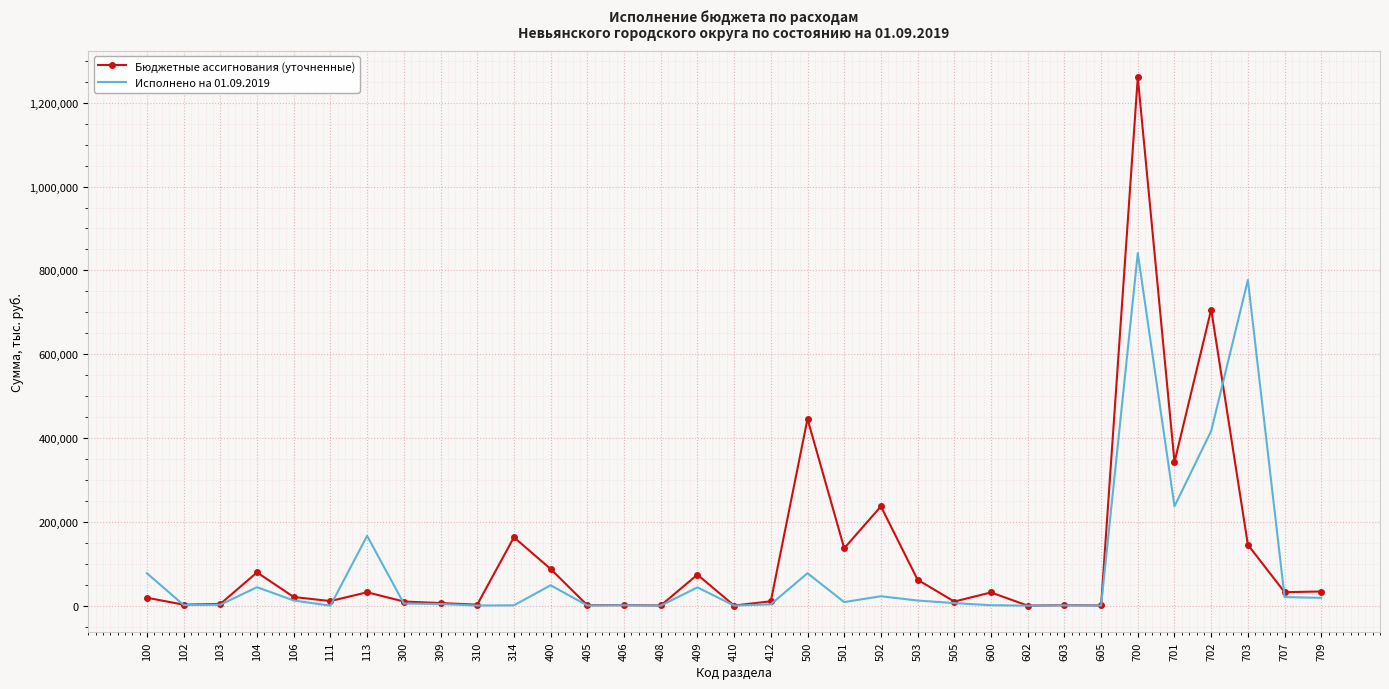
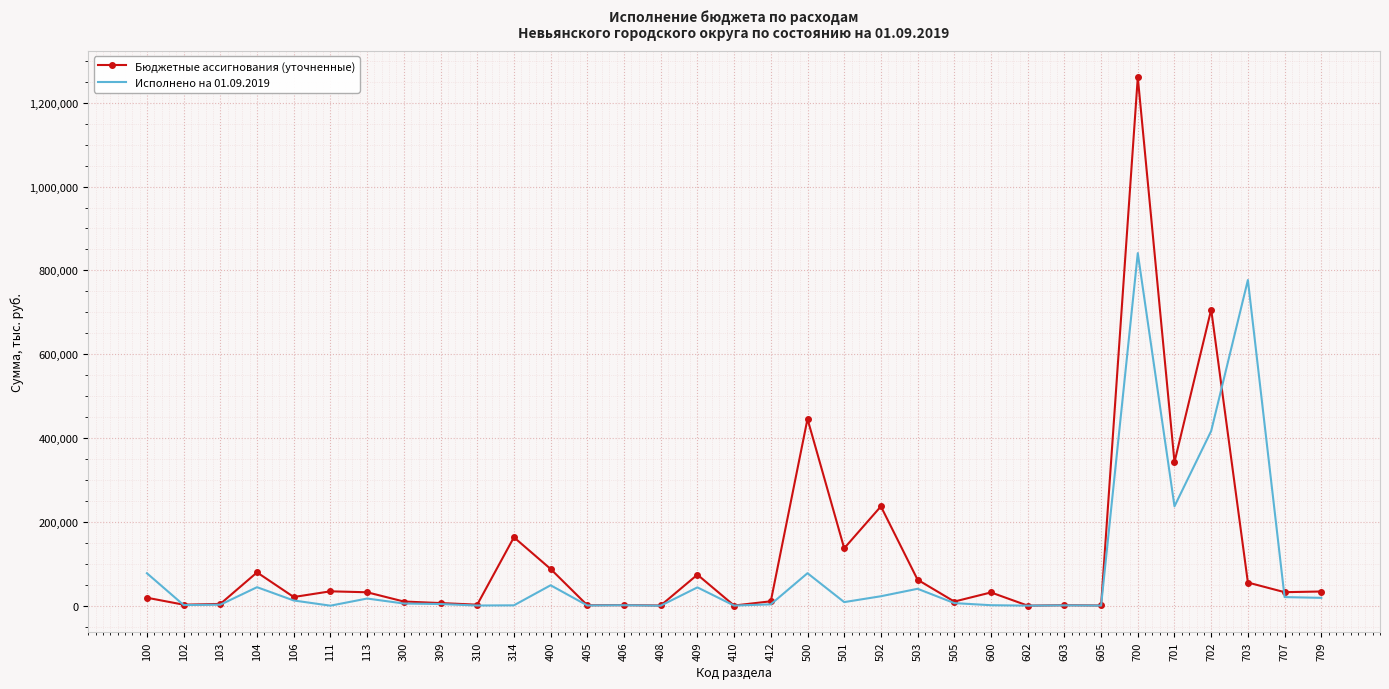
Бюджетные ассигнования (уточненные), 111: 10,000 -> 30,000
Исполнено на 01.09.2019, 113: 170,000 -> 20,000
Исполнено на 01.09.2019, 503: 10,000 -> 40,000
Бюджетные ассигнования (уточненные), 703: 150,000 -> 60,000
